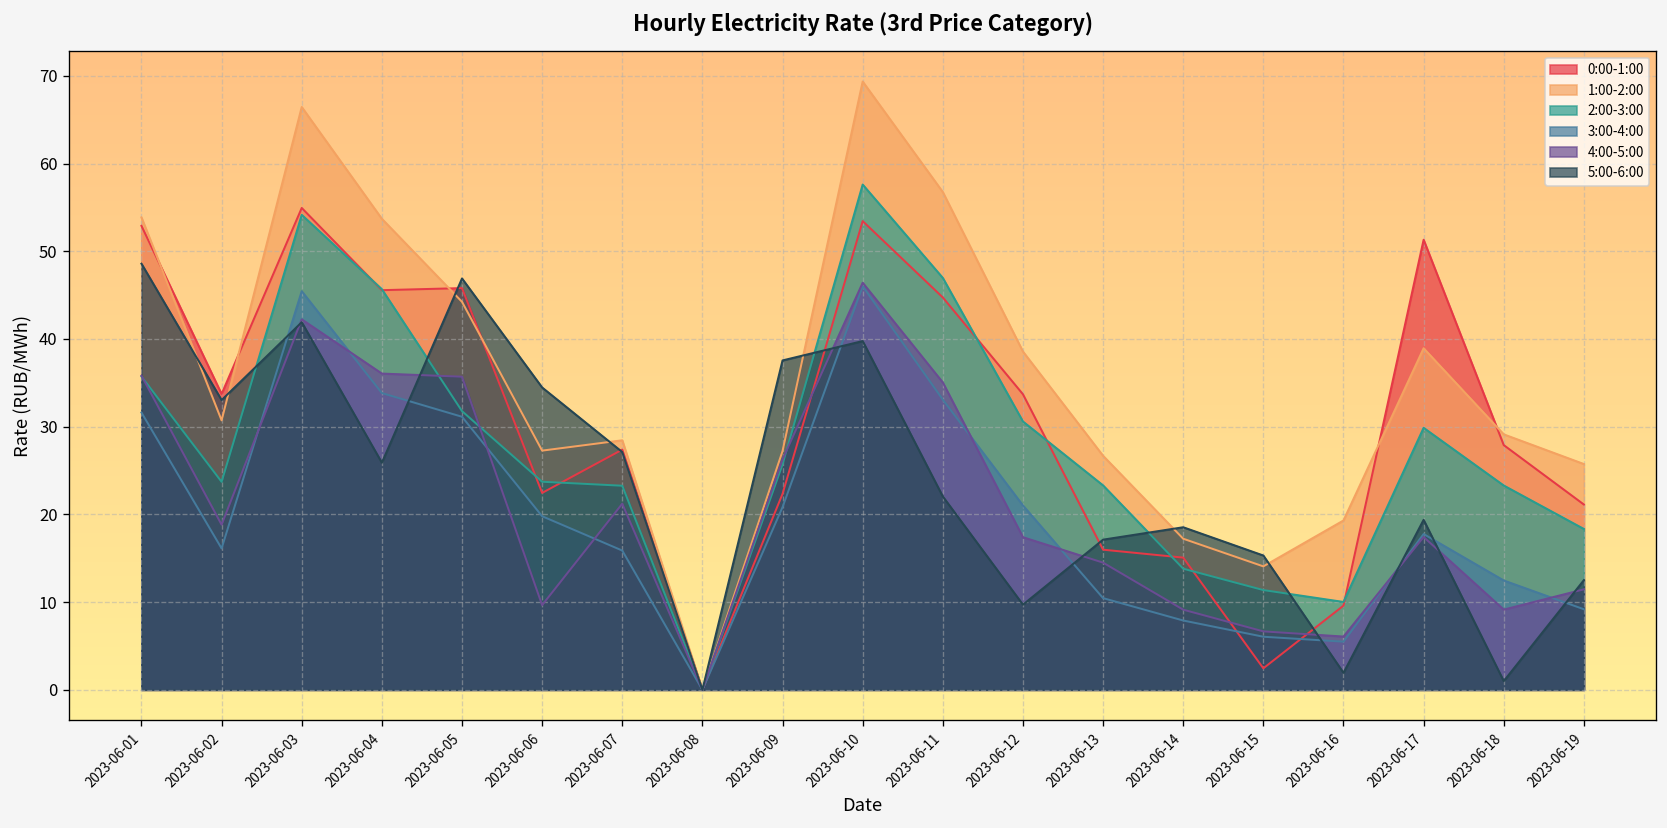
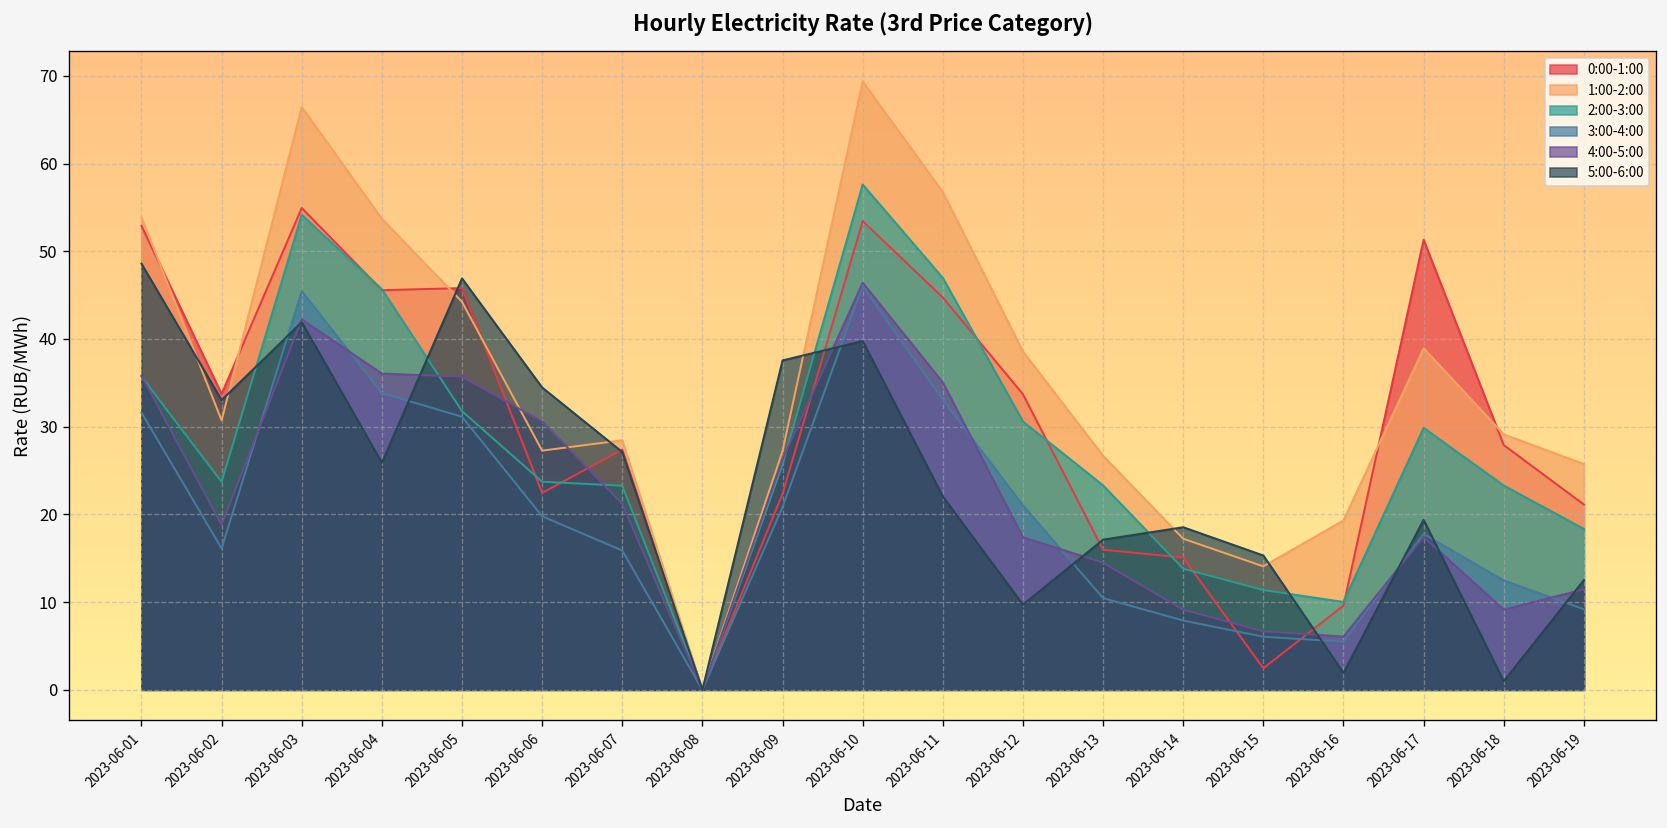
4:00-5:00, 2023-06-06: 10 -> 31
